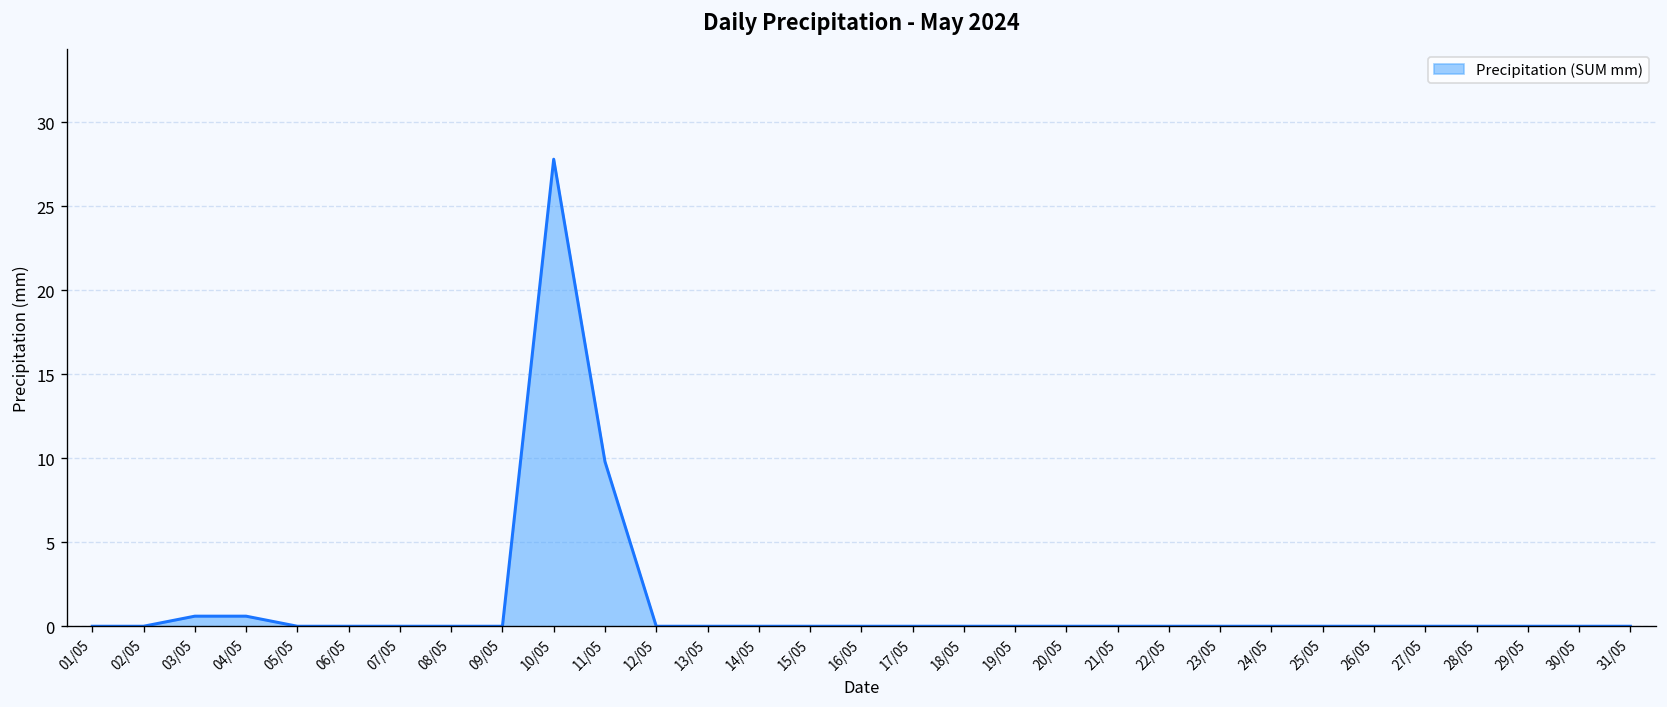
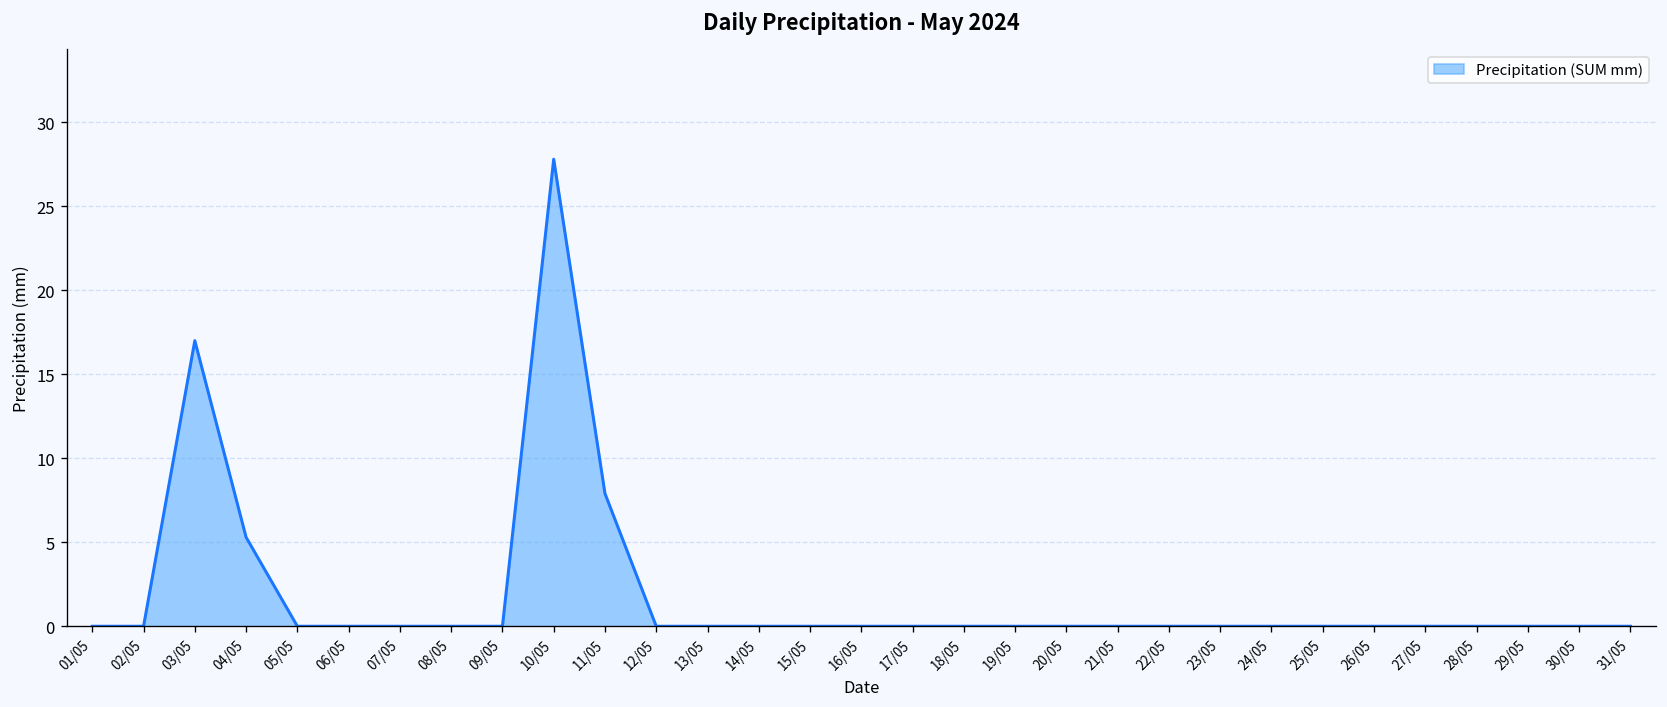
03/05: 0.6 -> 17.0
04/05: 0.6 -> 5.3
11/05: 9.8 -> 7.9
